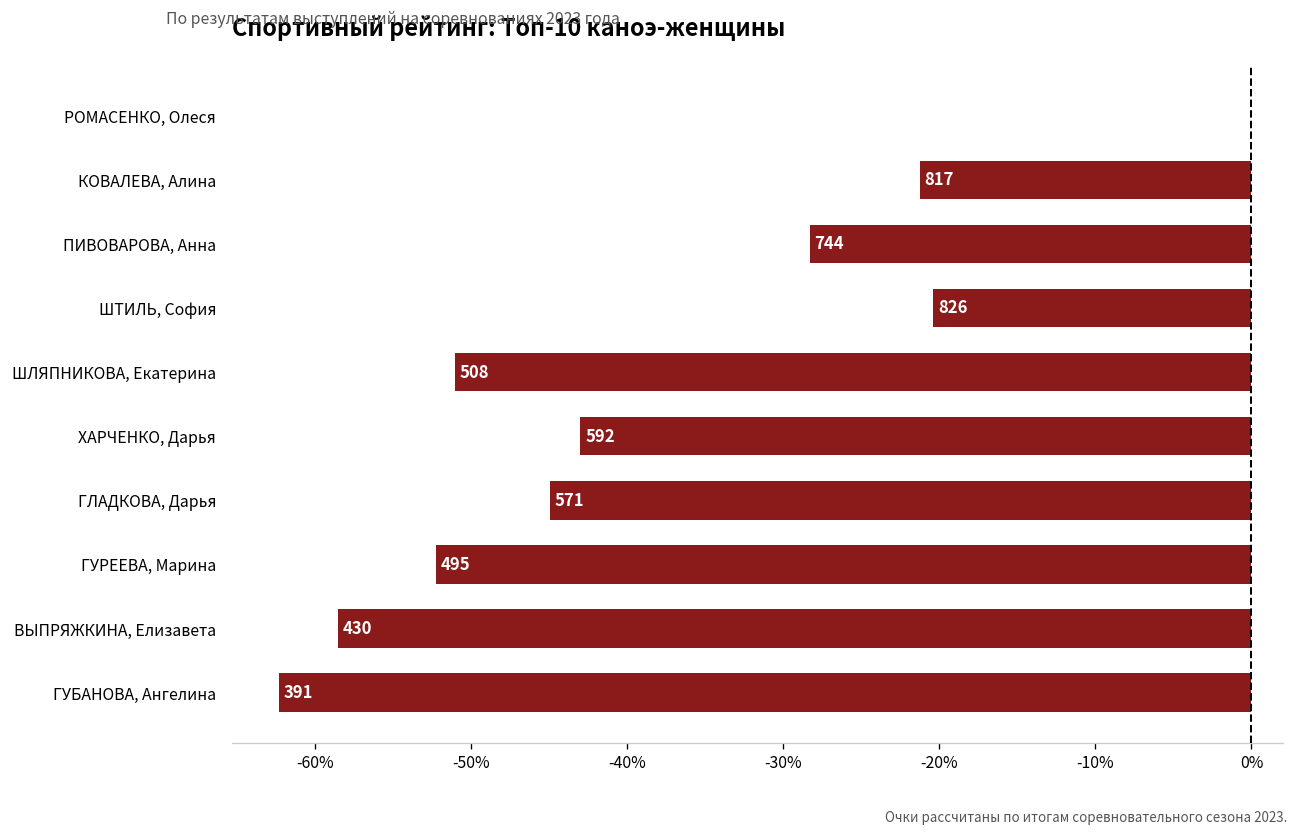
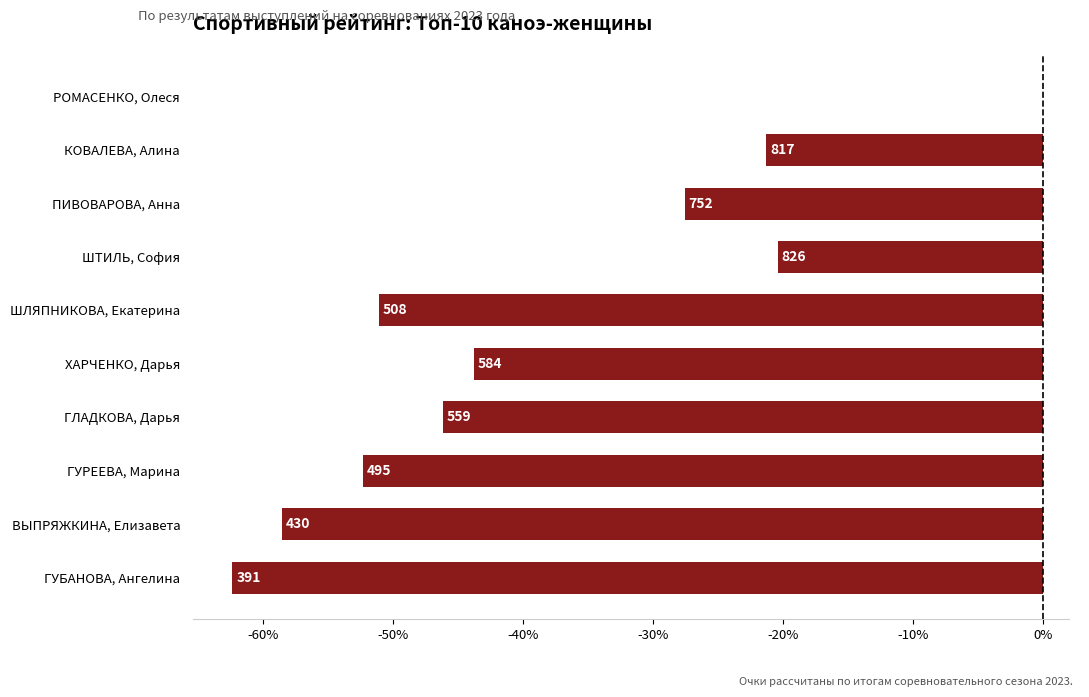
ПИВОВАРОВА, Анна: 744 -> 752
ХАРЧЕНКО, Дарья: 592 -> 584
ГЛАДКОВА, Дарья: 571 -> 559
